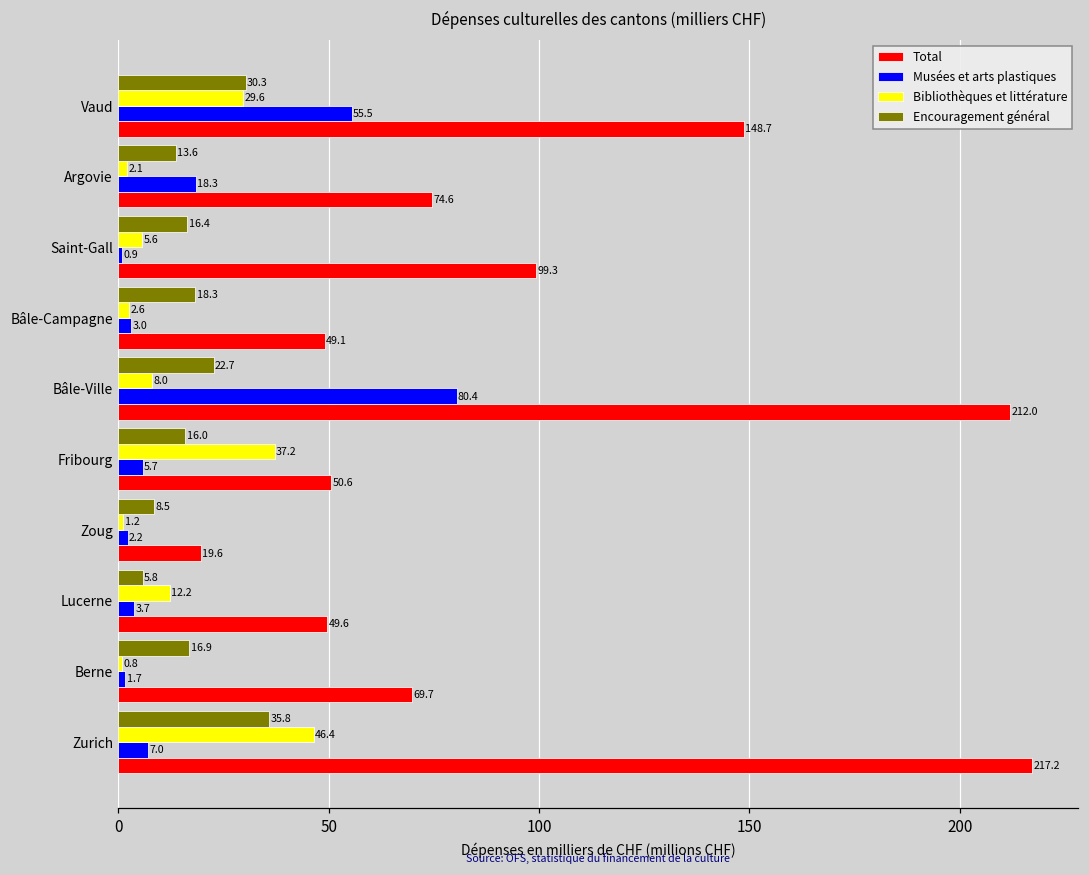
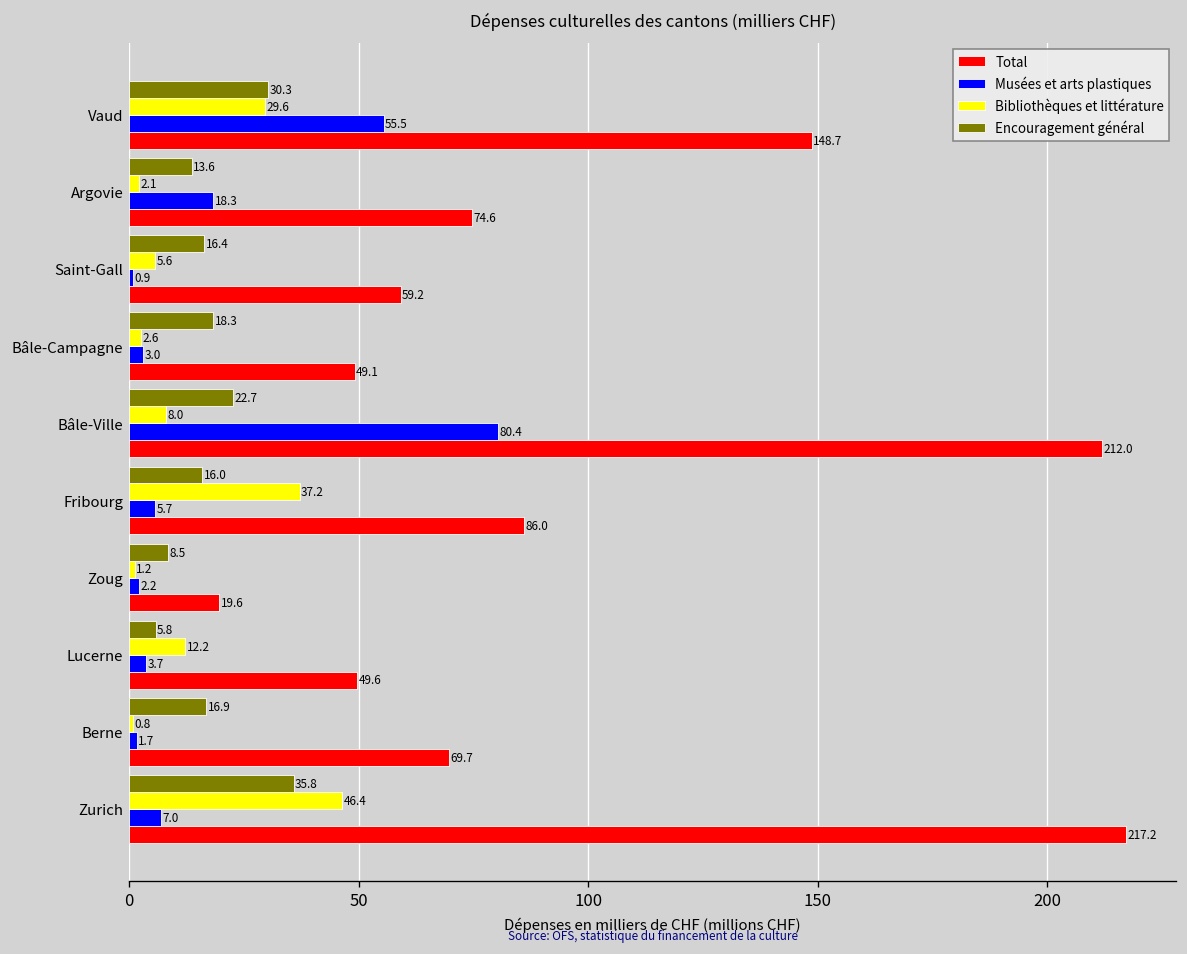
Total, Saint-Gall: 99.3 -> 59.2
Total, Fribourg: 50.6 -> 86.0
